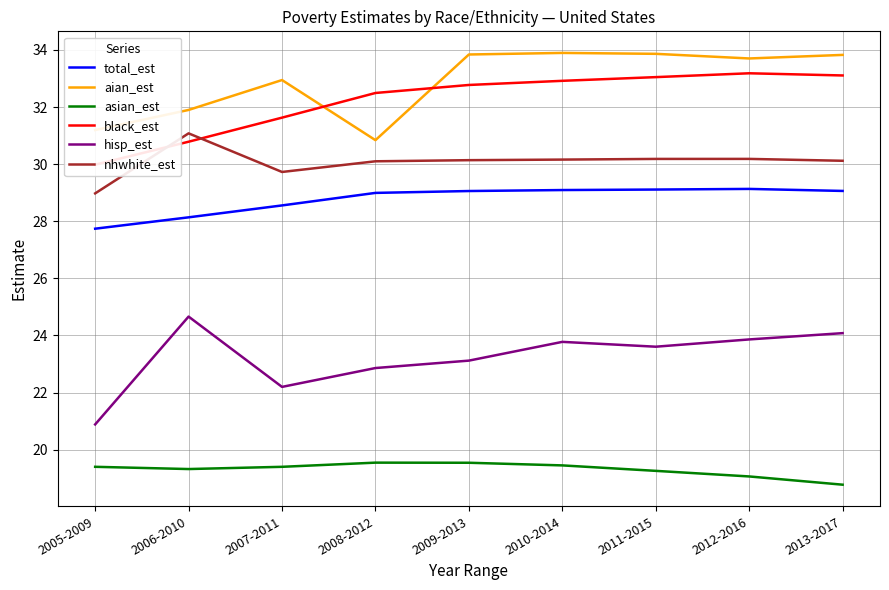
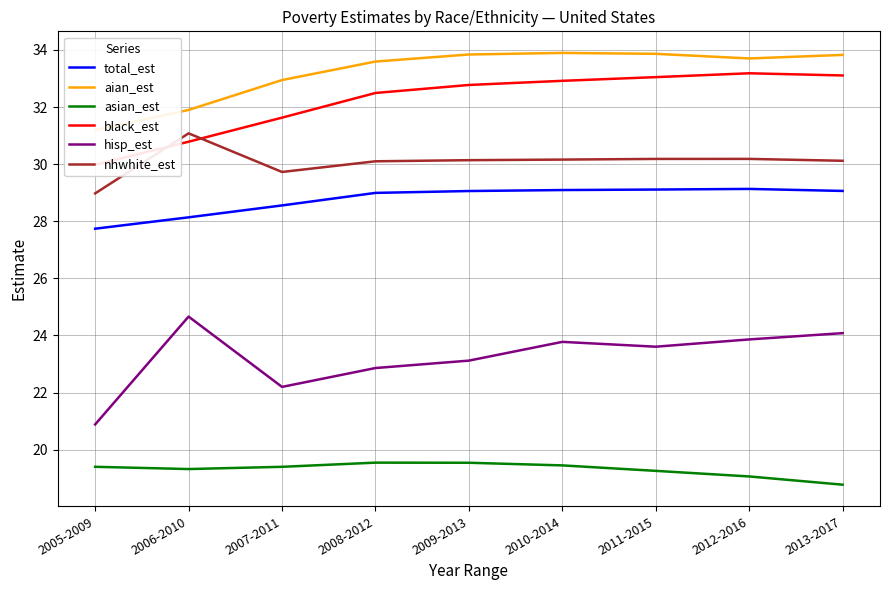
aian_est, 2008-2012: 30.8 -> 33.6
